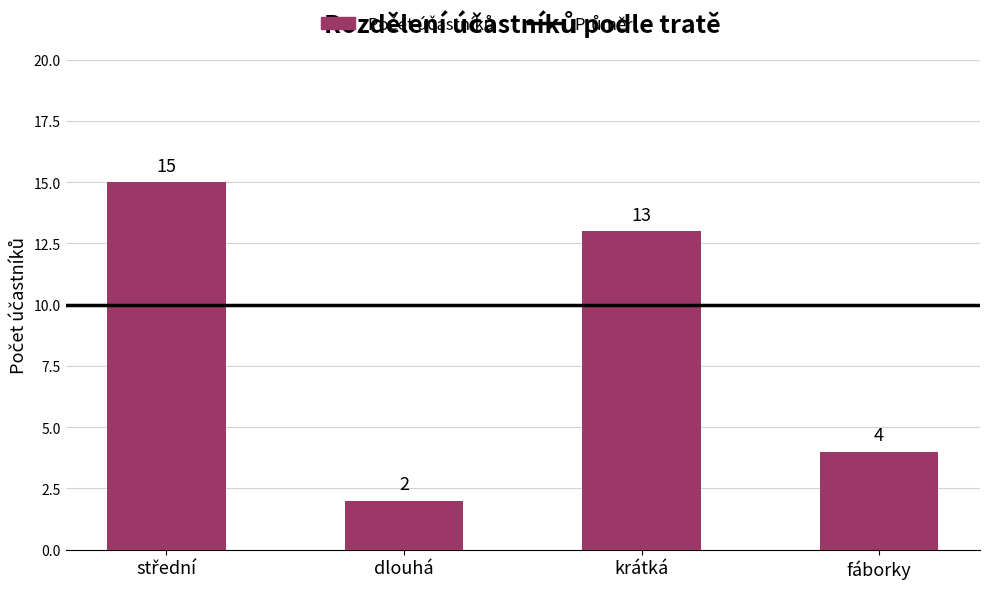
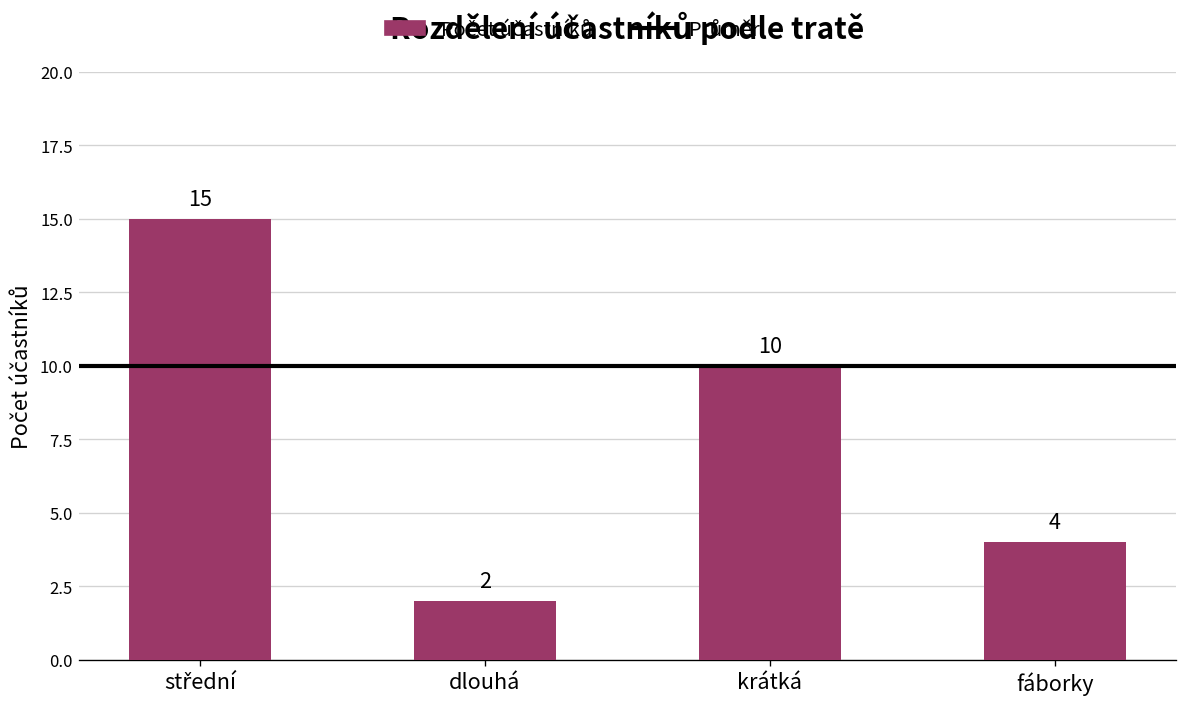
krátká: 13 -> 10
